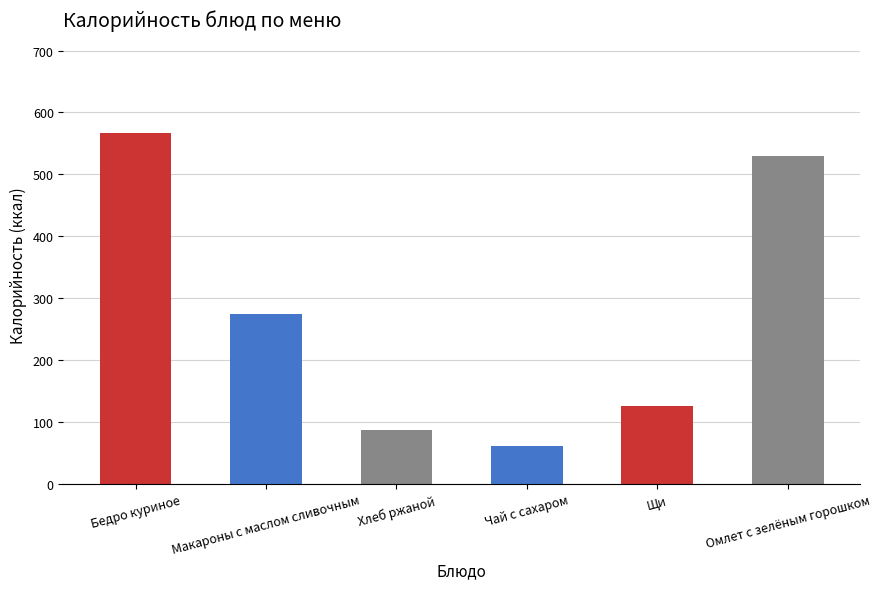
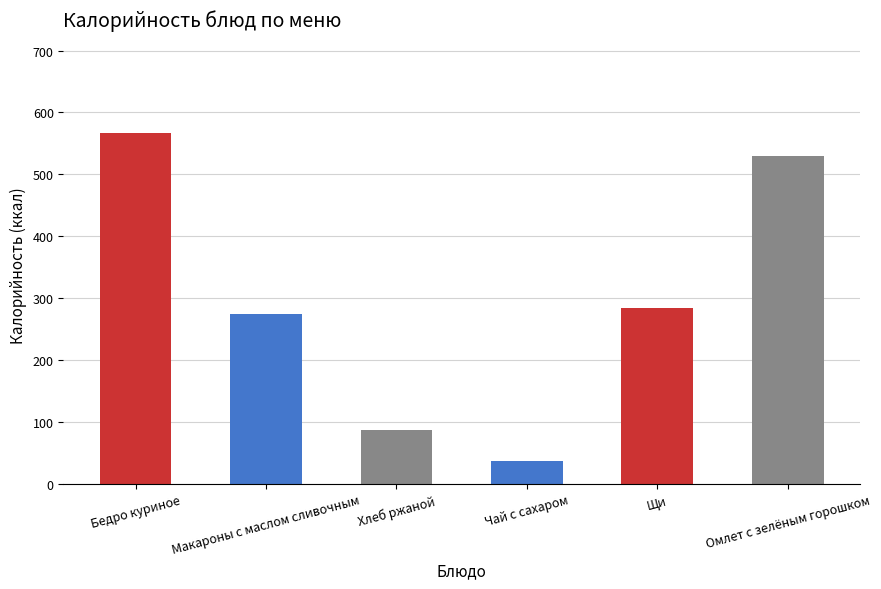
Чай с сахаром: 60 -> 40
Щи: 130 -> 280
